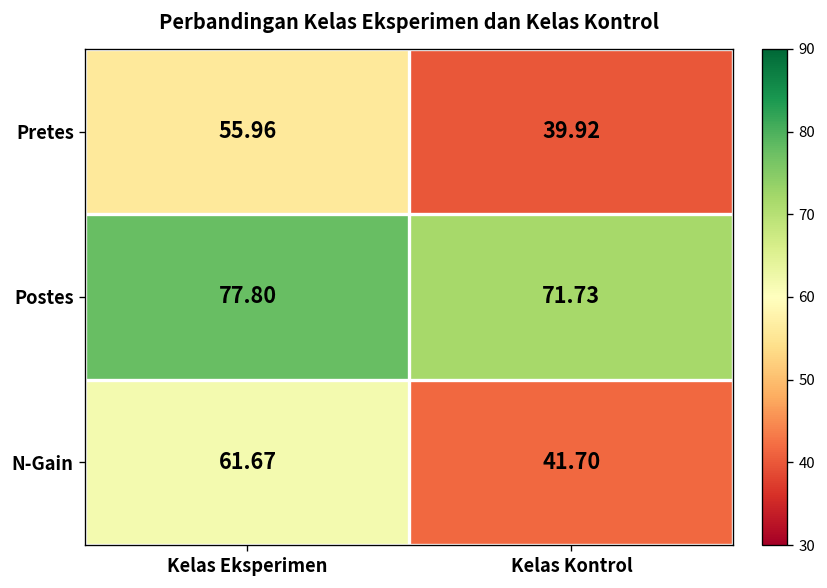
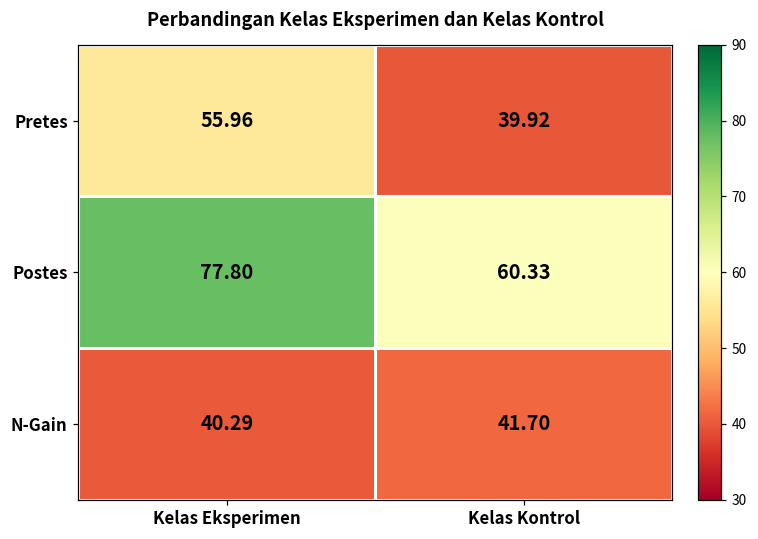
Postes, Kelas Kontrol: 71.73 -> 60.33
N-Gain, Kelas Eksperimen: 61.67 -> 40.29
